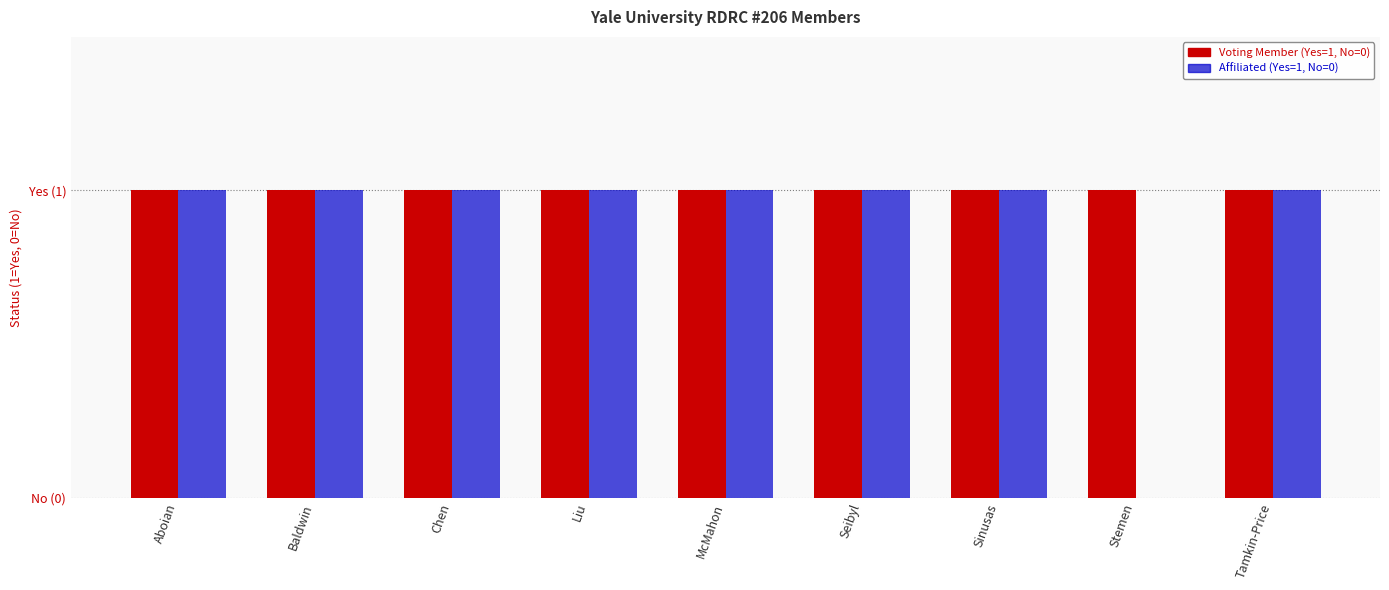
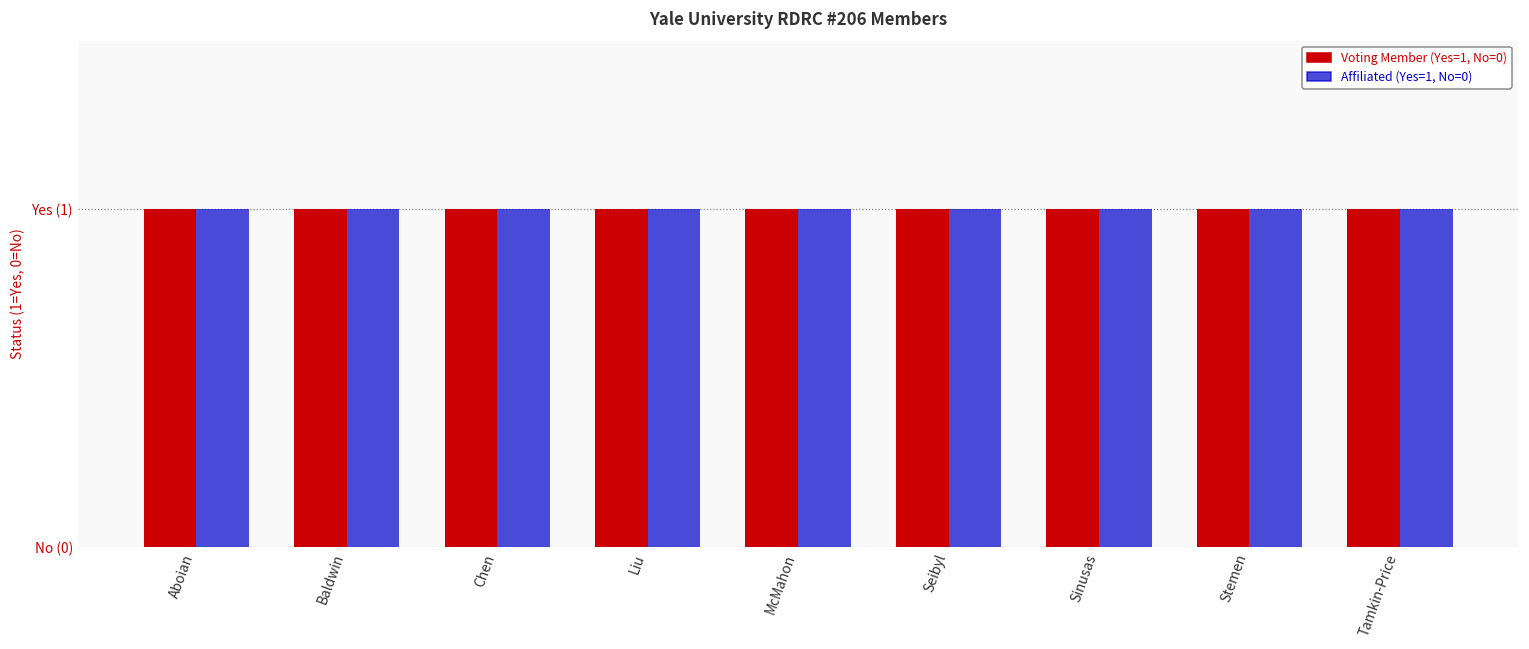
Affiliated (Yes=1, No=0), Stemen: Yes (0) -> Yes (1)
